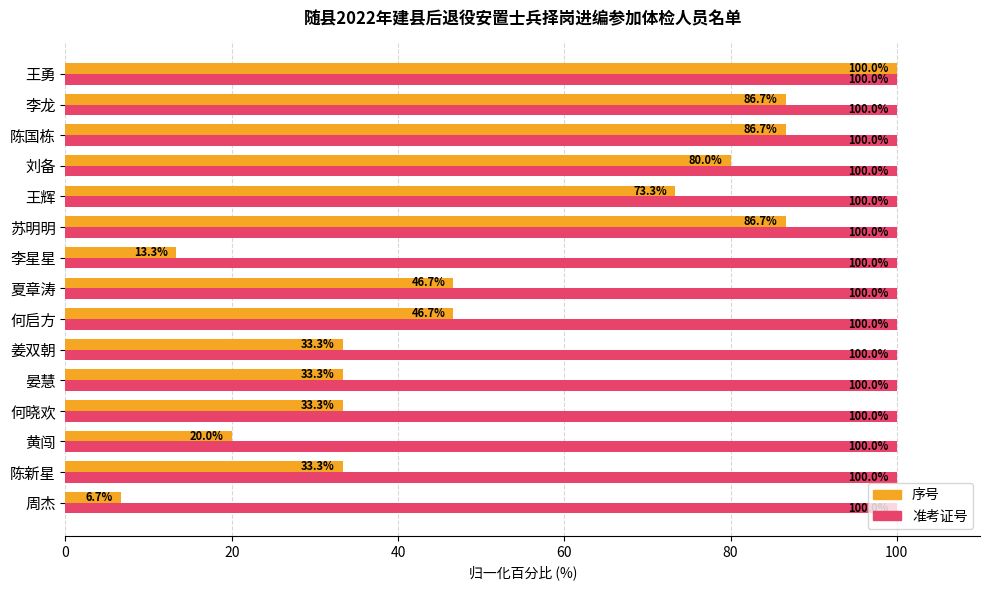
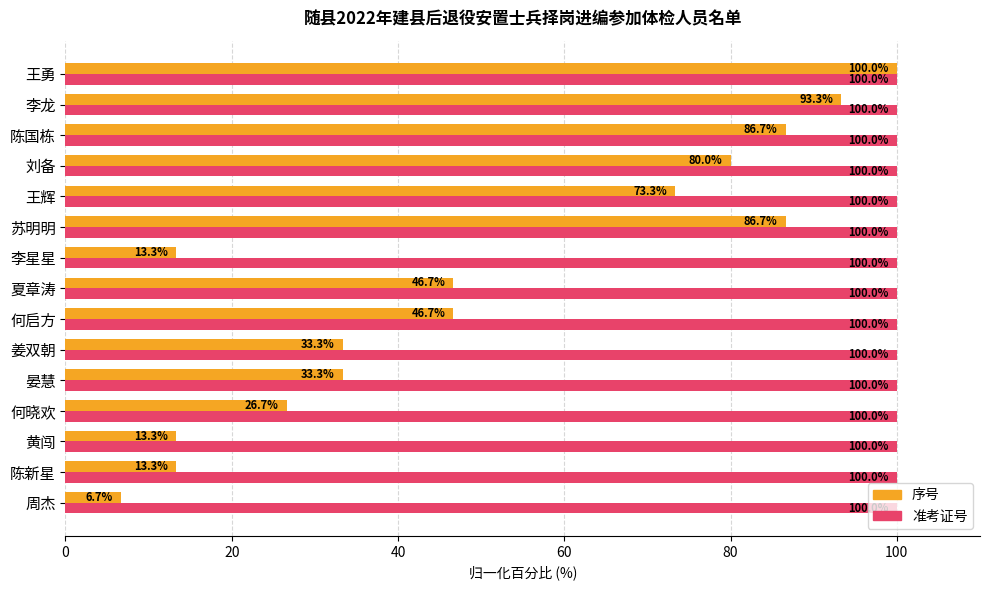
序号, 李龙: 86.7% -> 93.3%
序号, 何晓欢: 33.3% -> 26.7%
序号, 黄闯: 20.0% -> 13.3%
序号, 陈新星: 33.3% -> 13.3%
